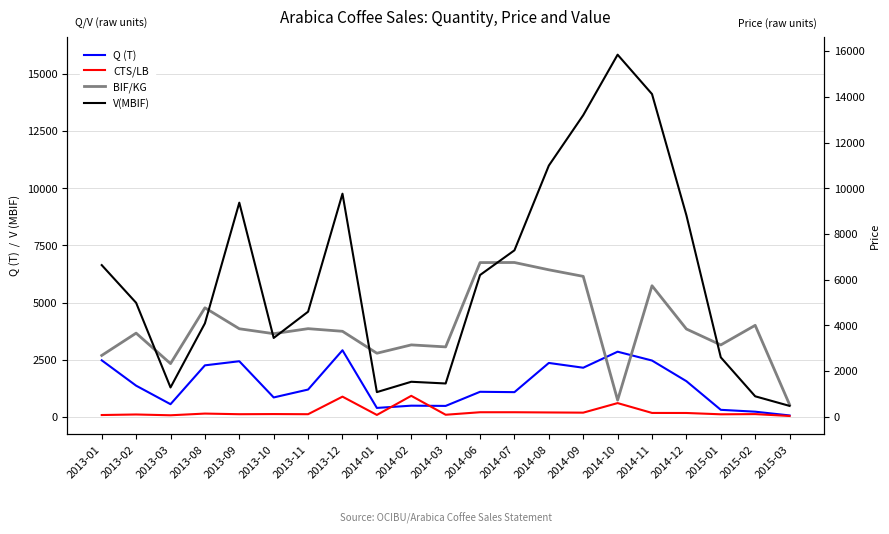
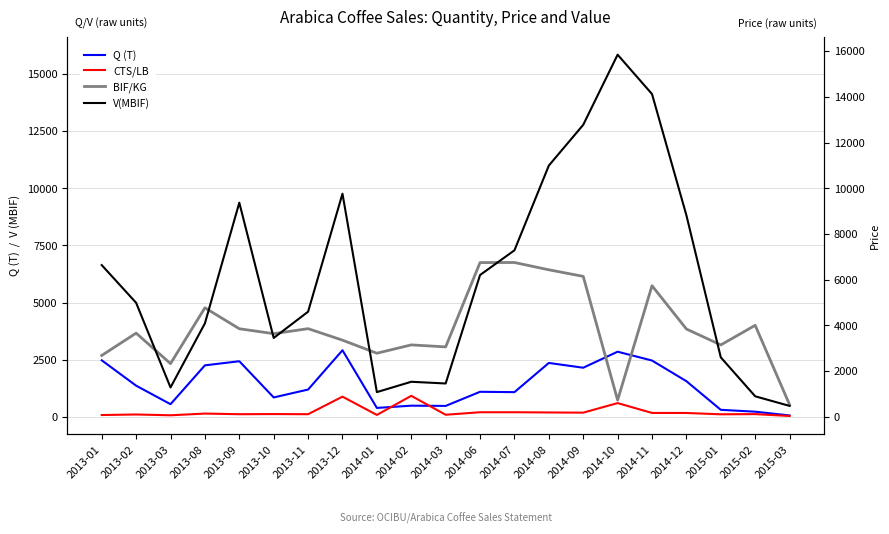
BIF/KG, 2013-12: 3700 -> 3400
V(MBIF), 2014-09: 13200 -> 12800
